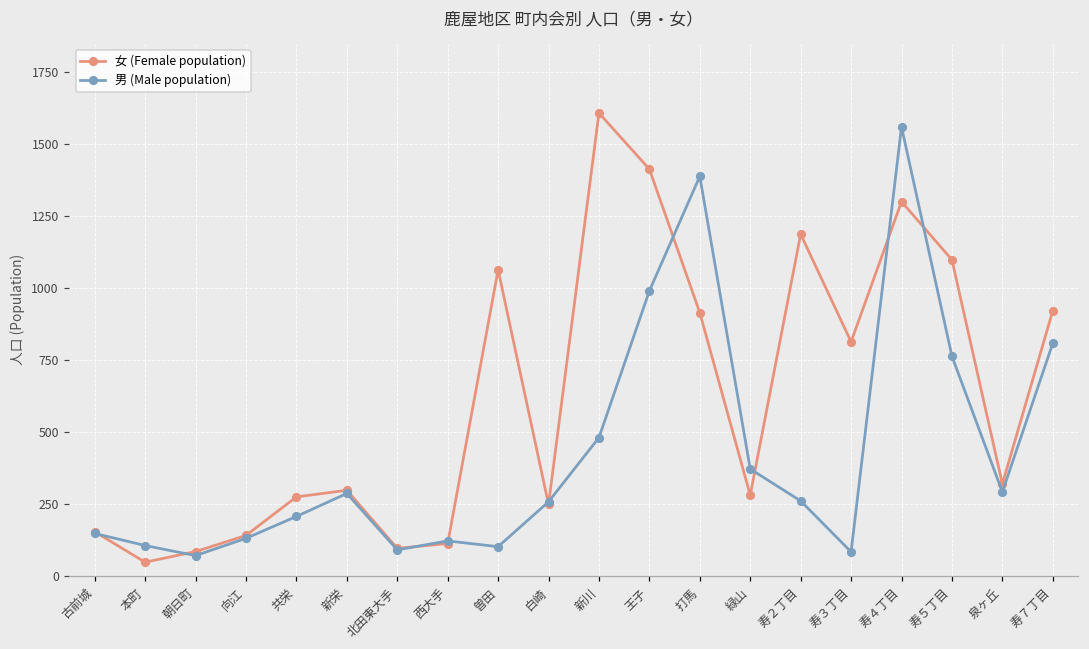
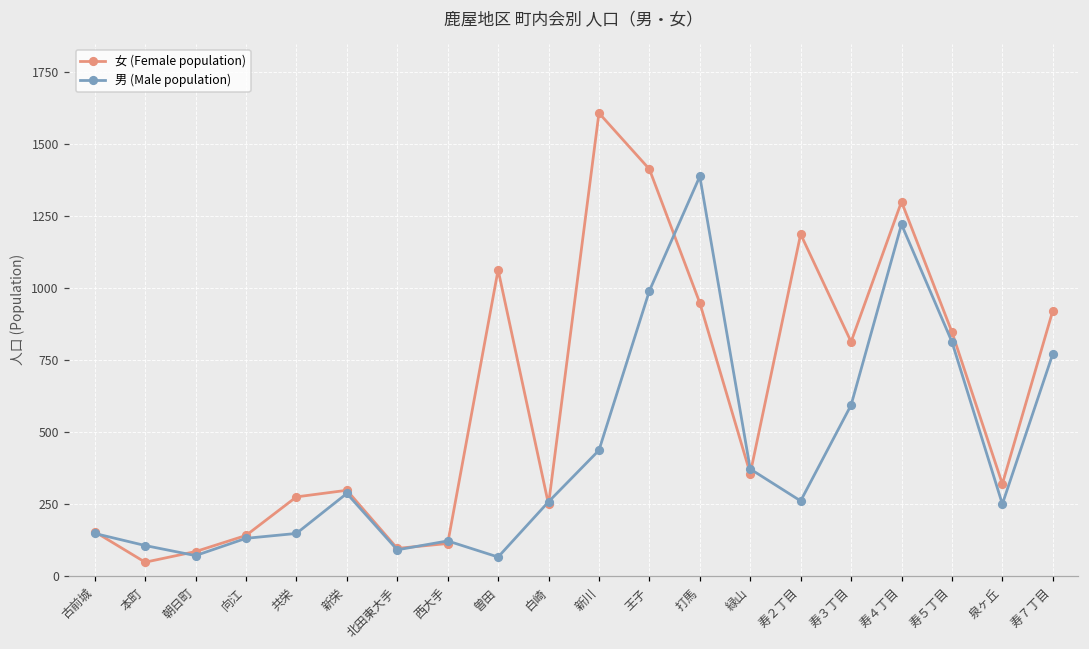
男 (Male population), 共栄: 210 -> 150
男 (Male population), 曽田: 100 -> 70
男 (Male population), 新川: 480 -> 440
女 (Female population), 打馬: 910 -> 950
女 (Female population), 緑山: 280 -> 360
男 (Male population), 寿３丁目: 80 -> 590
男 (Male population), 寿４丁目: 1560 -> 1220
女 (Female population), 寿５丁目: 1100 -> 850
男 (Male population), 寿５丁目: 760 -> 810
男 (Male population), 泉ヶ丘: 290 -> 250
男 (Male population), 寿７丁目: 810 -> 770
